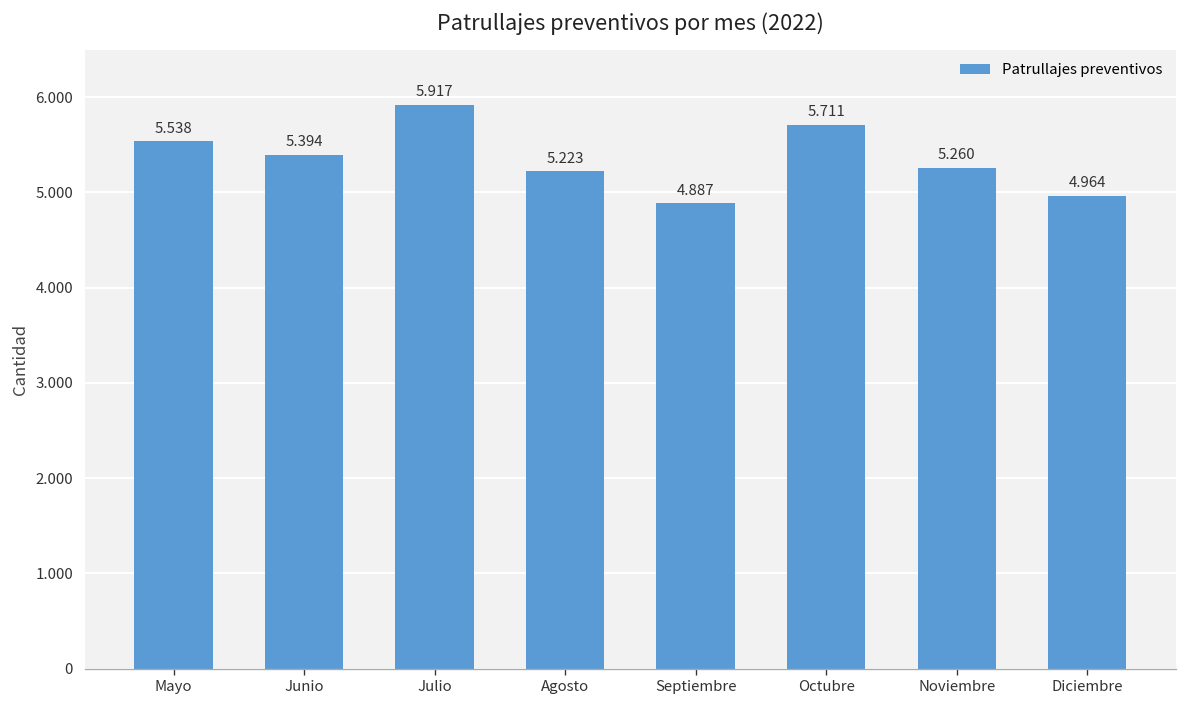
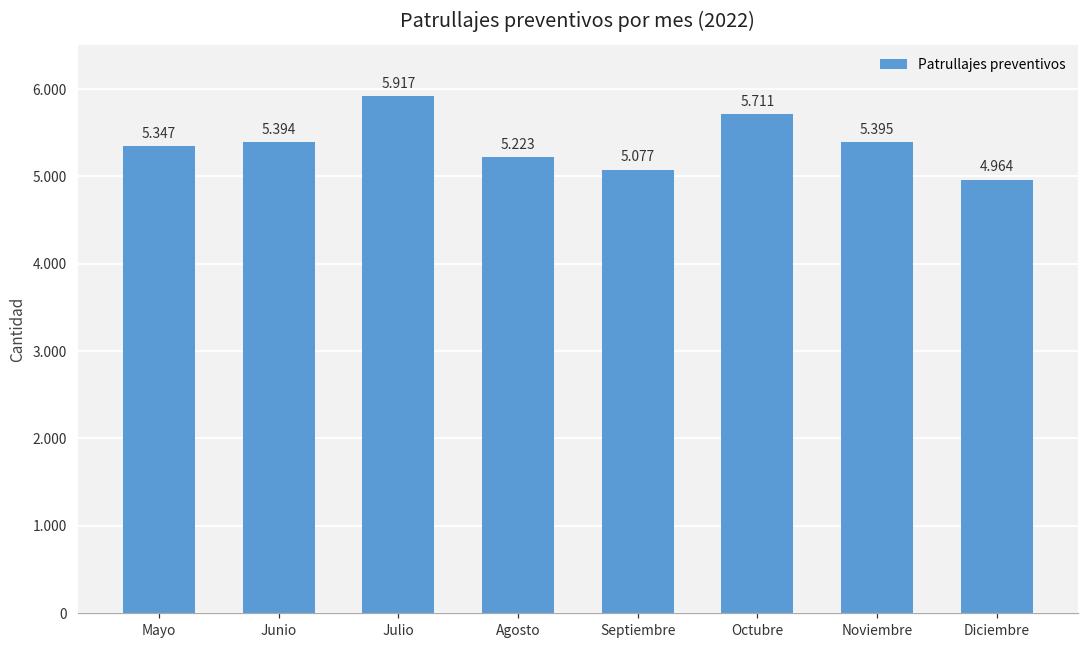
Mayo: 5.538 -> 5.347
Septiembre: 4.887 -> 5.077
Noviembre: 5.260 -> 5.395
